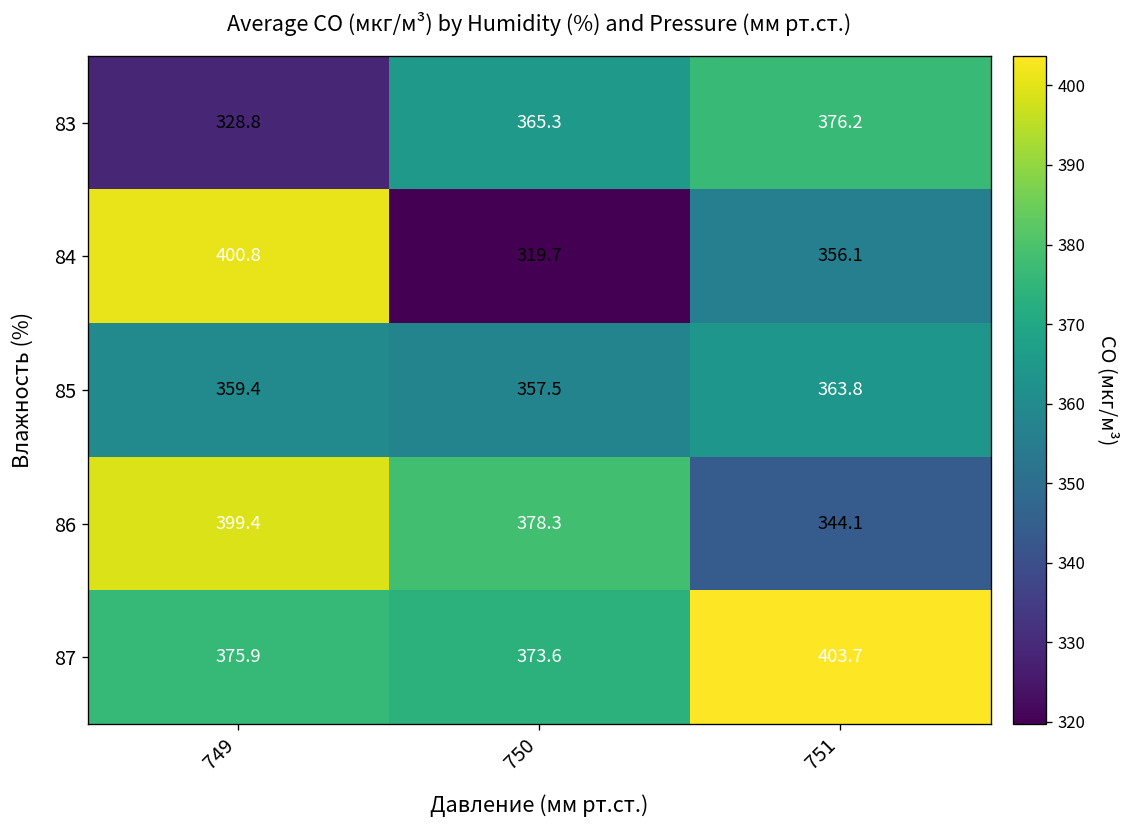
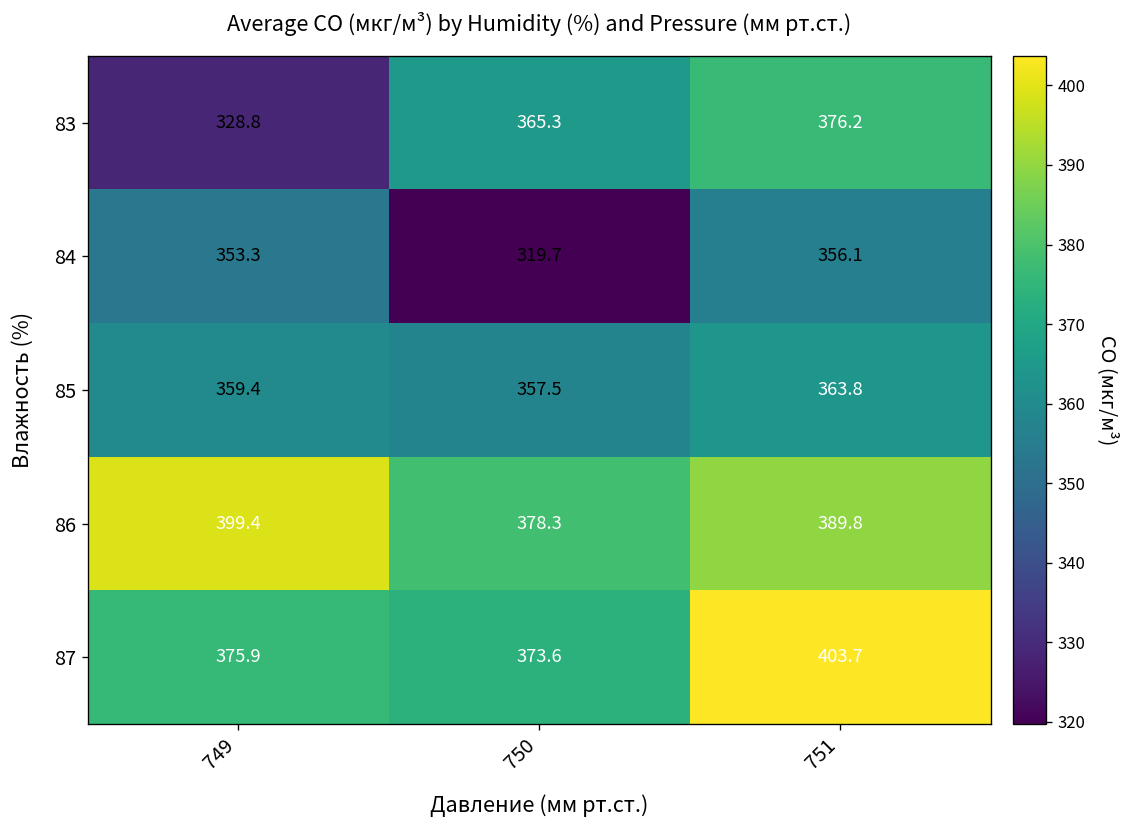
84, 749: 400.8 -> 353.3
86, 751: 344.1 -> 389.8
